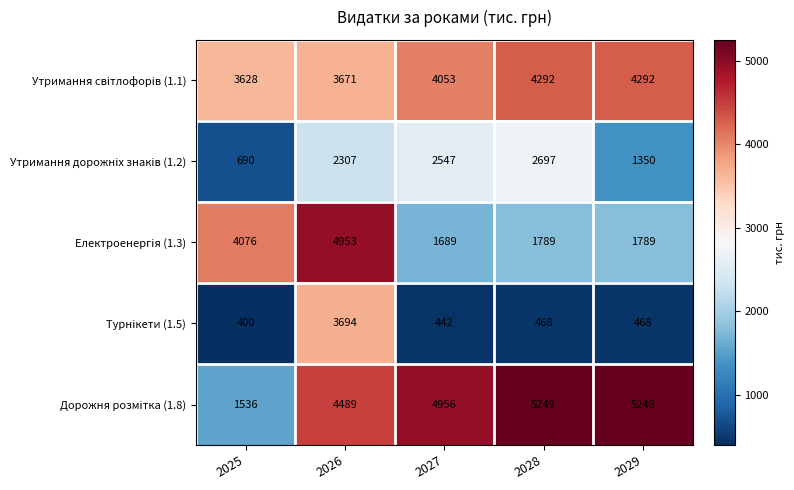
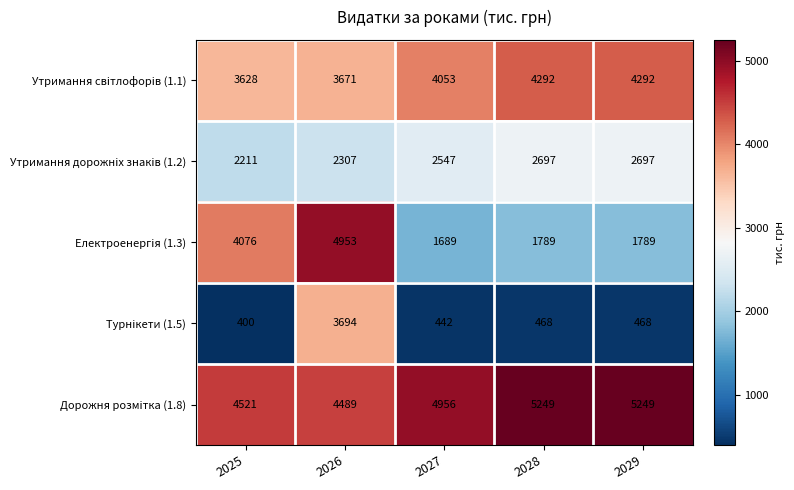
Утримання дорожніх знаків (1.2), 2025: 690 -> 2211
Утримання дорожніх знаків (1.2), 2029: 1350 -> 2697
Дорожня розмітка (1.8), 2025: 1536 -> 4521
